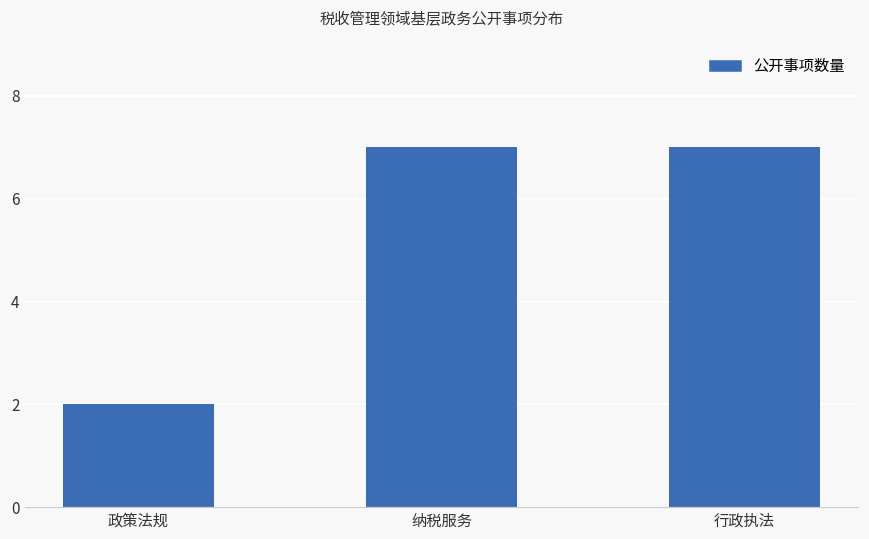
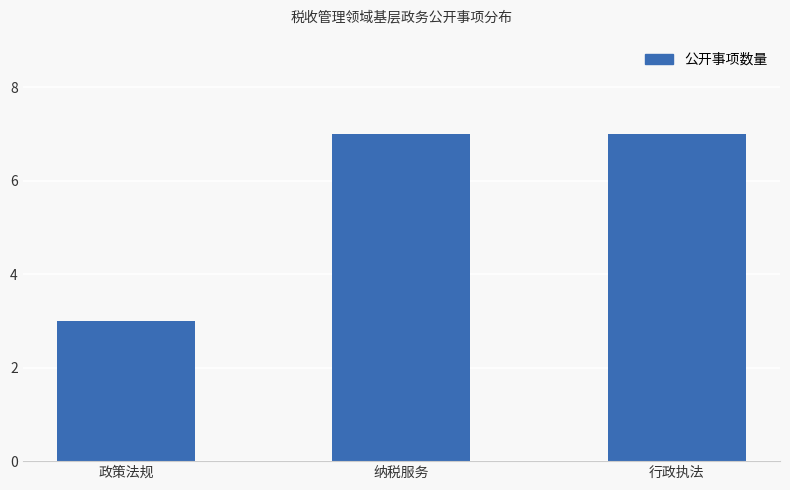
政策法规: 2 -> 3
